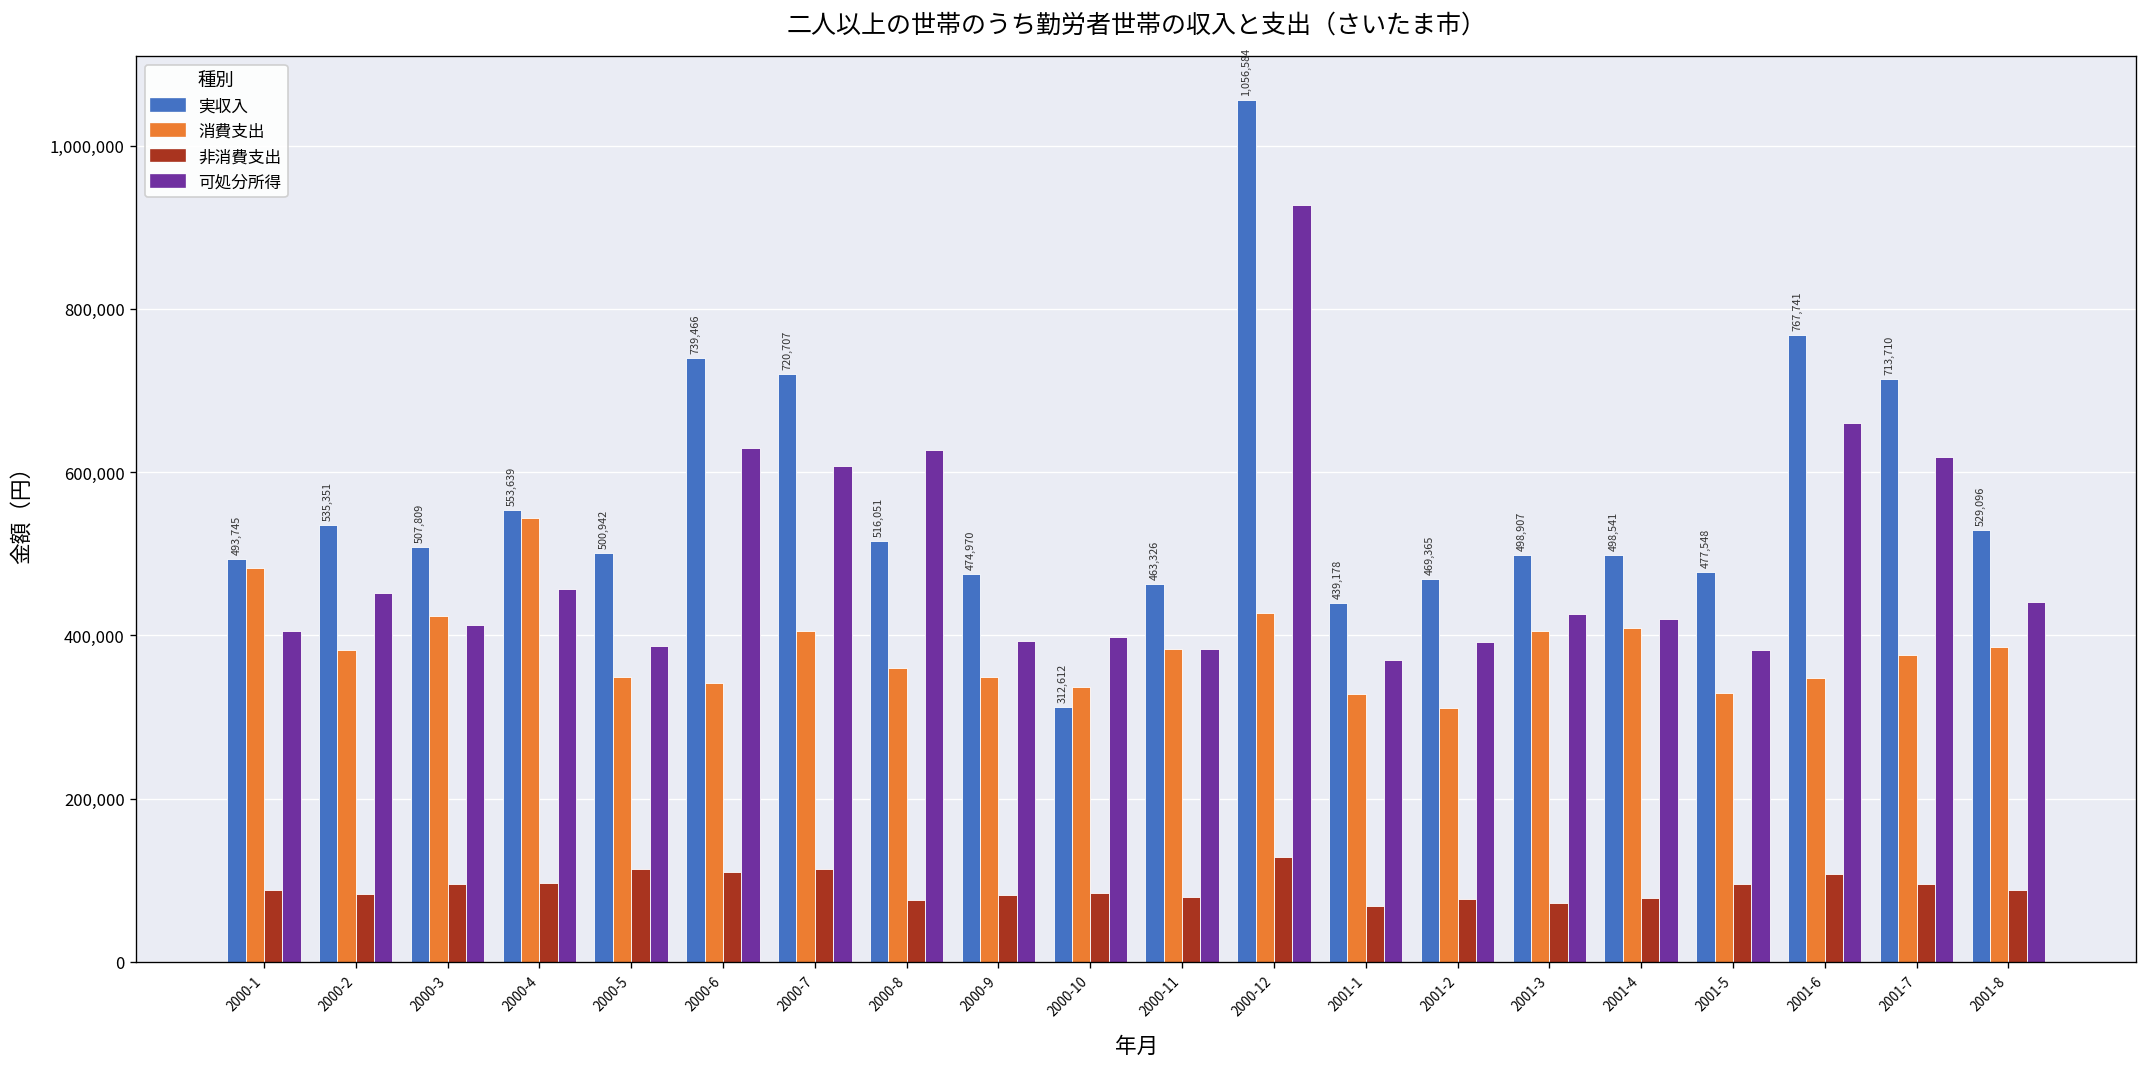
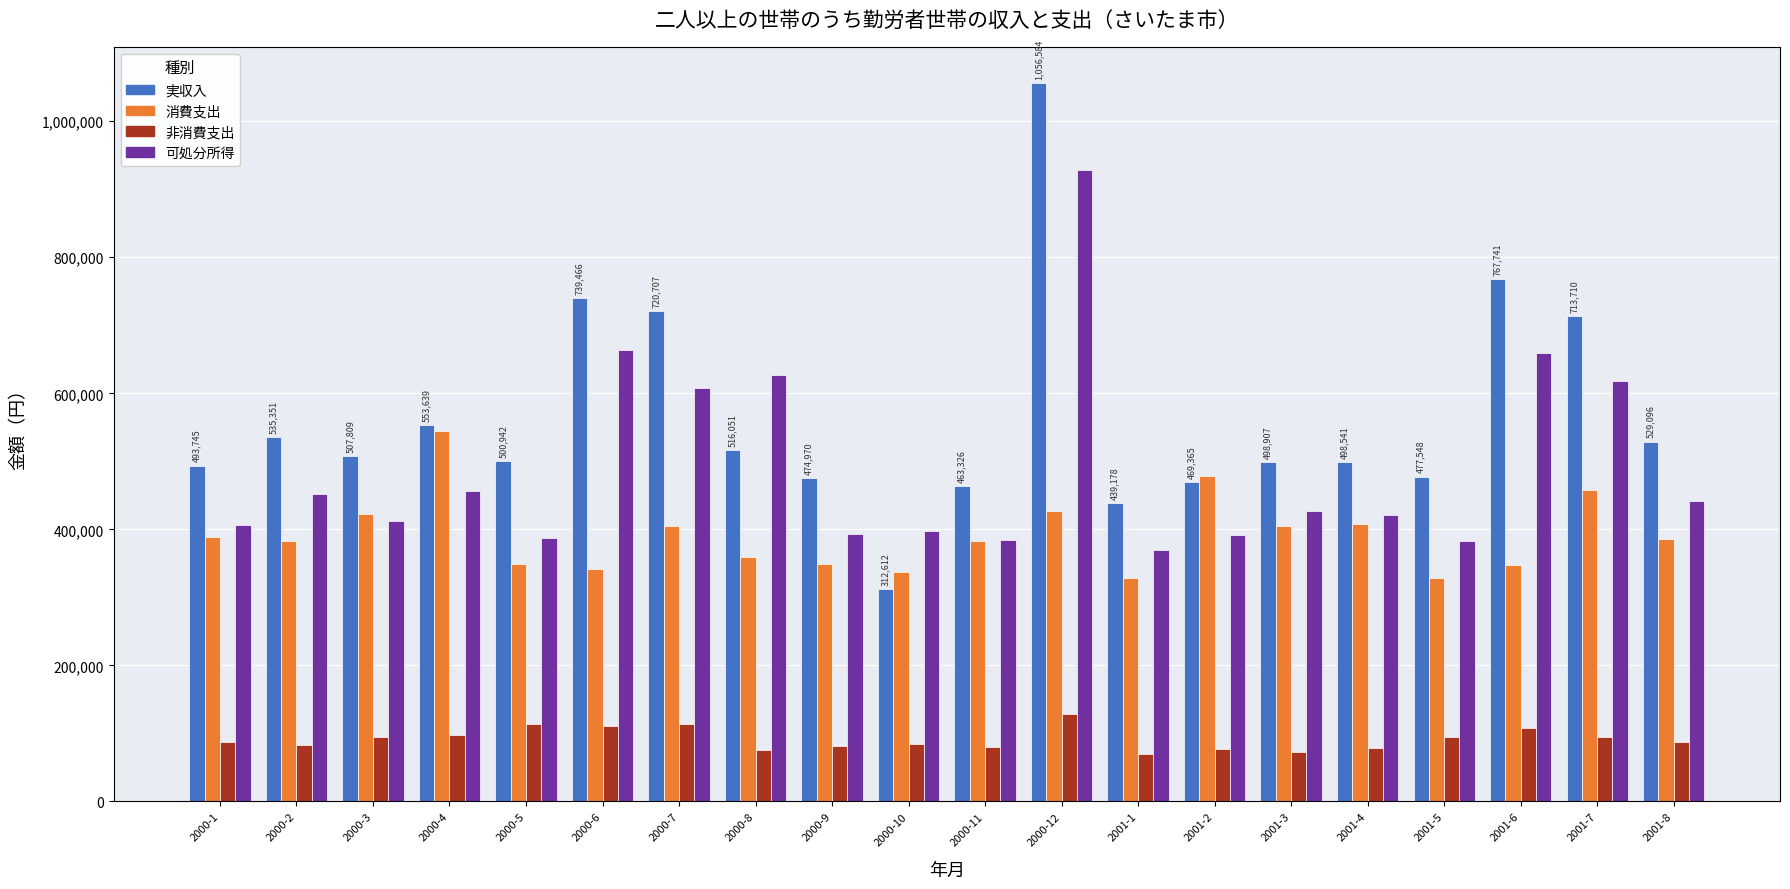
消費支出, 2000-1: 480,000 -> 390,000
可処分所得, 2000-6: 630,000 -> 660,000
消費支出, 2001-2: 310,000 -> 480,000
消費支出, 2001-7: 380,000 -> 460,000
